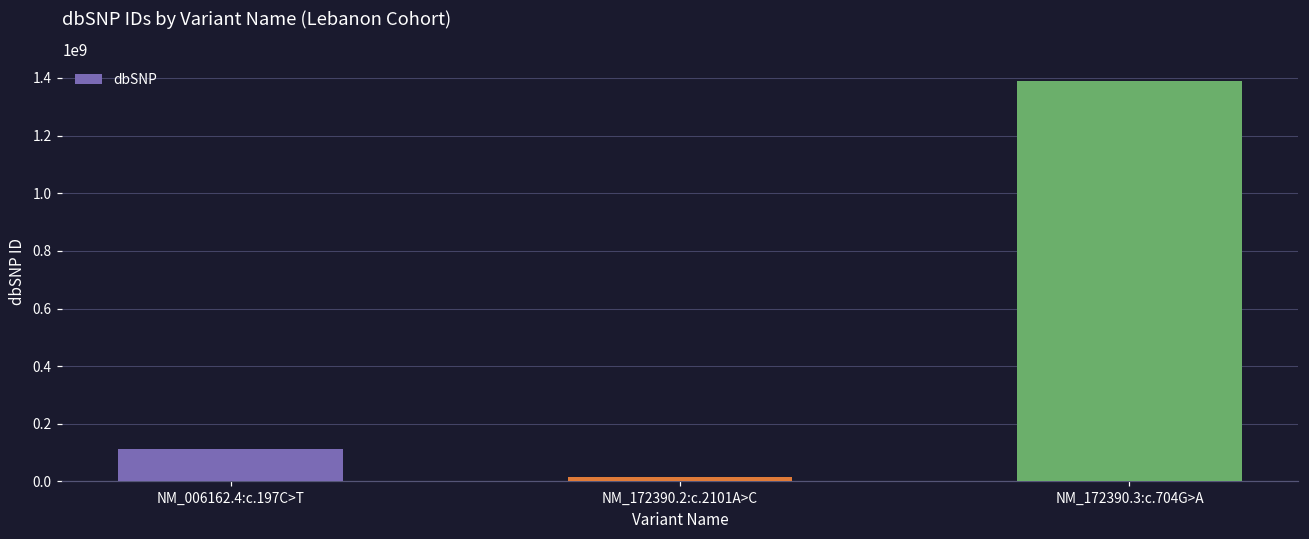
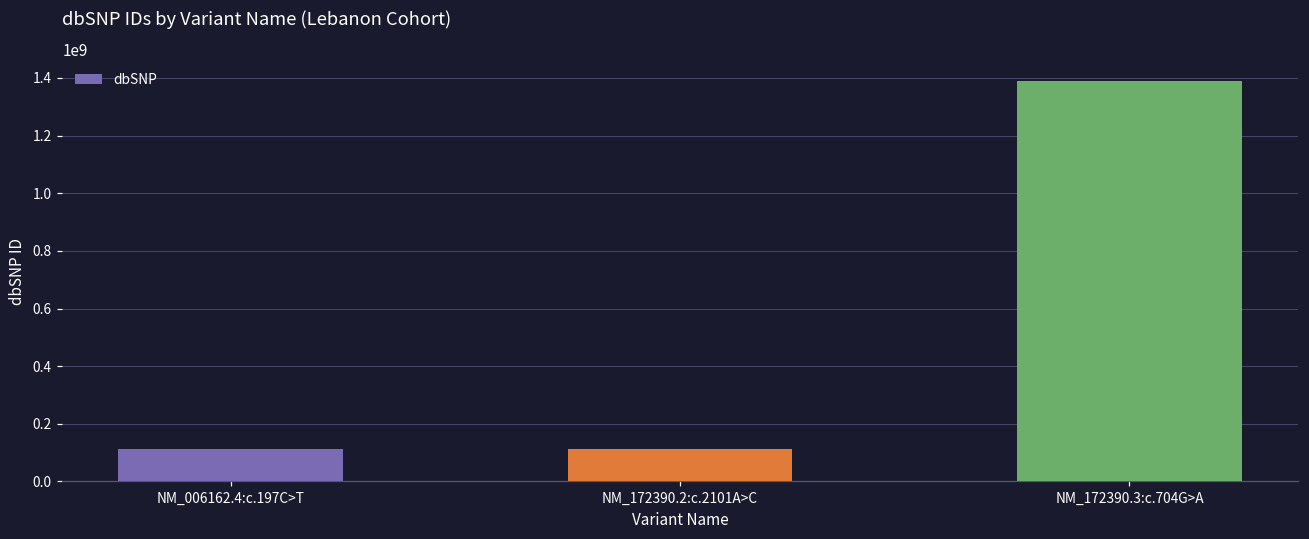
NM_172390.2:c.2101A>C: 20000000 -> 110000000
